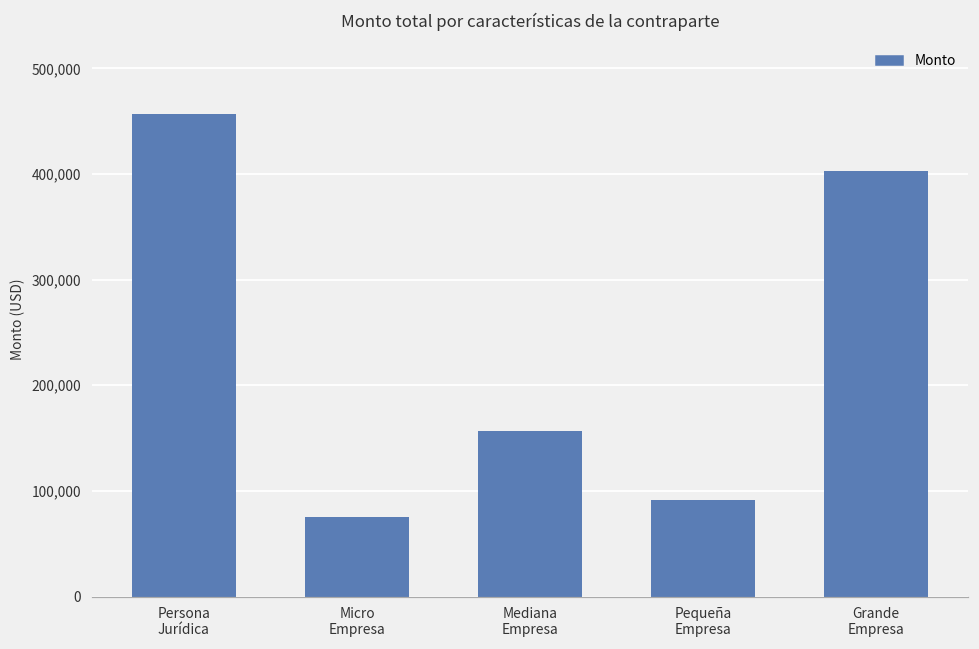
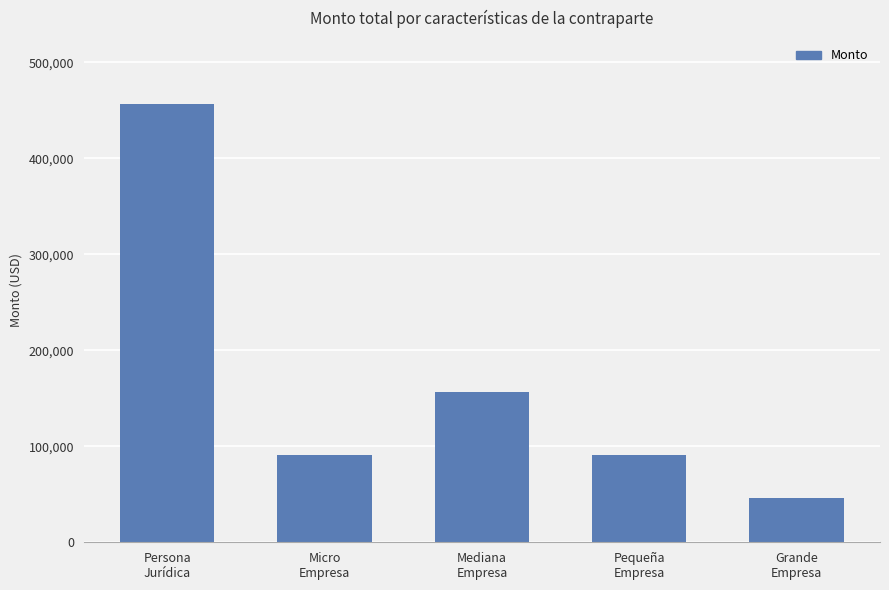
Micro Empresa: 80,000 -> 90,000
Grande Empresa: 400,000 -> 50,000
